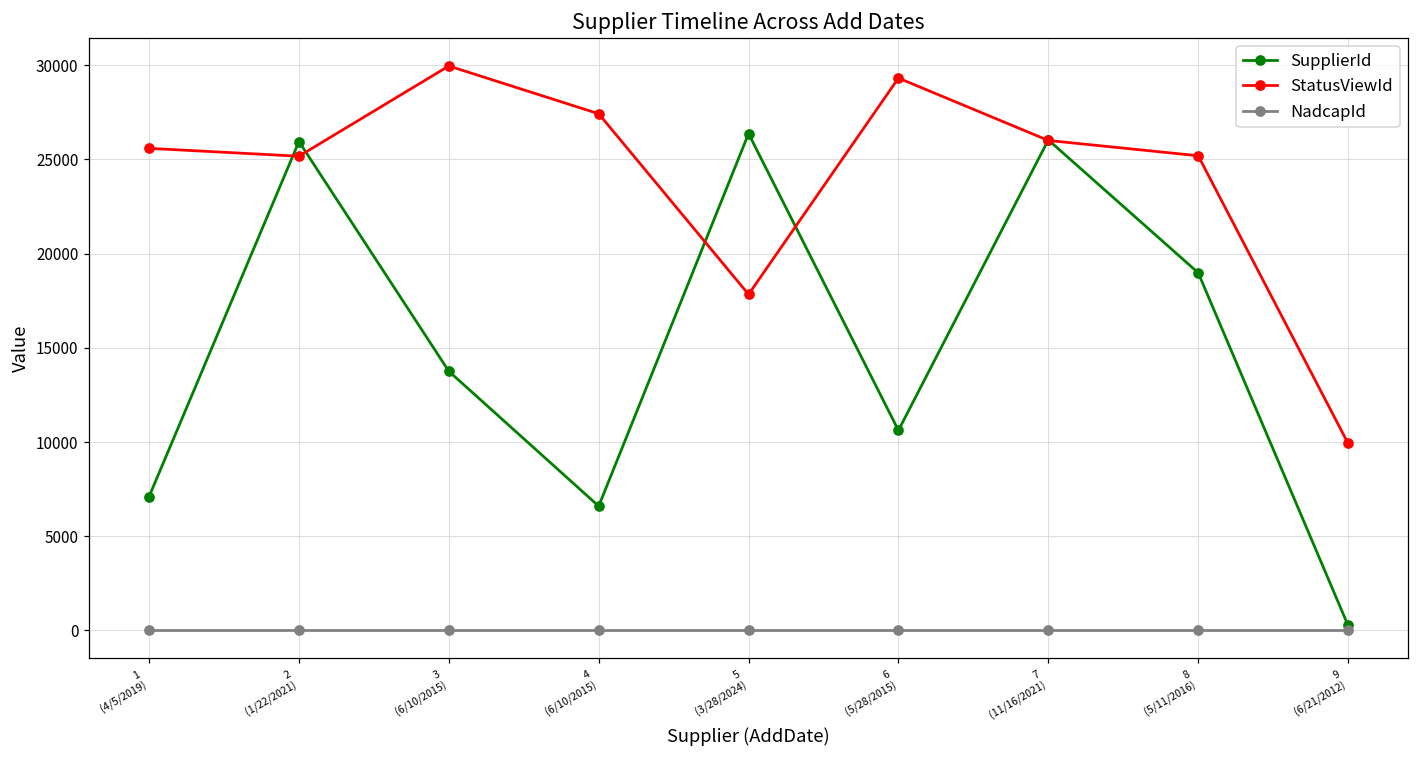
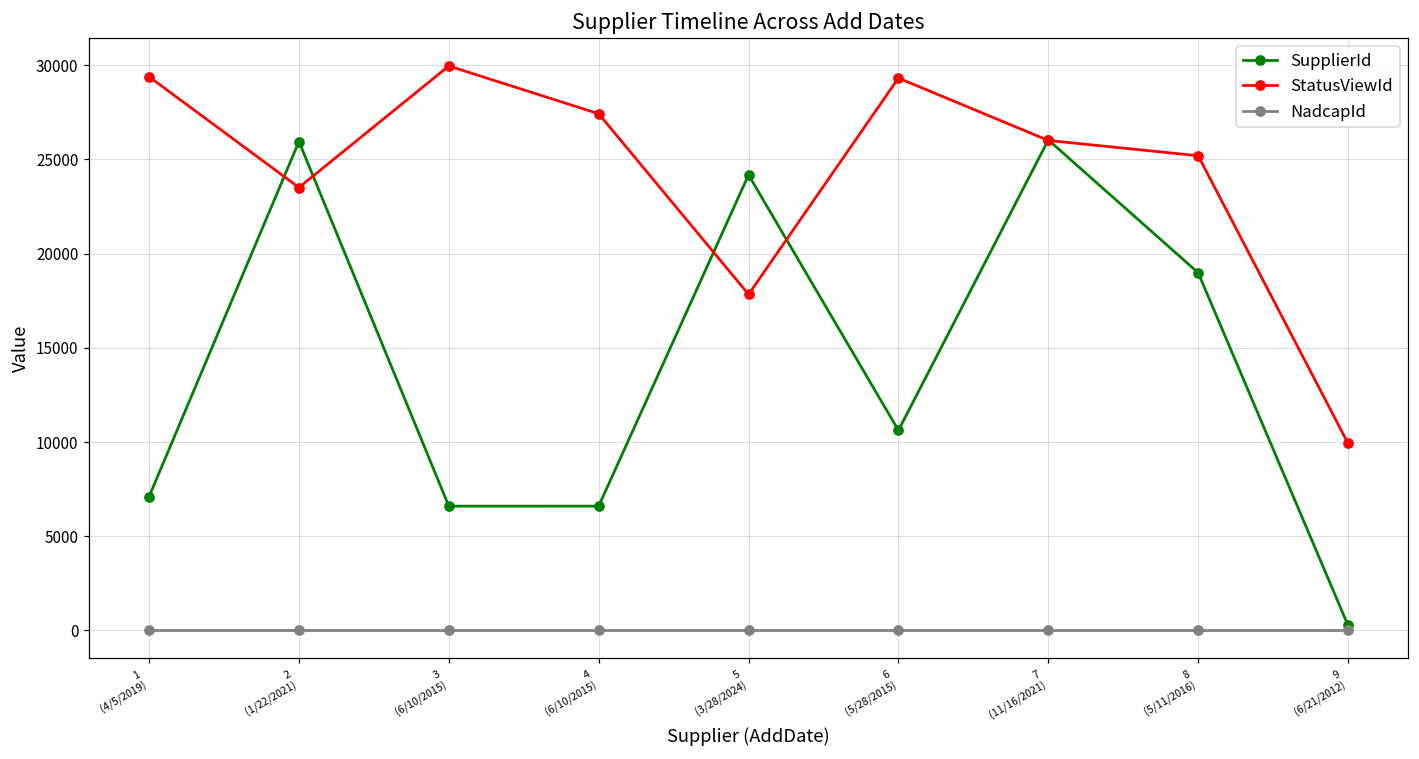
StatusViewId, 1 (4/5/2019): 25600 -> 29400
StatusViewId, 2 (1/22/2021): 25200 -> 23500
SupplierId, 3 (6/10/2015): 13800 -> 6600
SupplierId, 5 (3/28/2024): 26400 -> 24200
